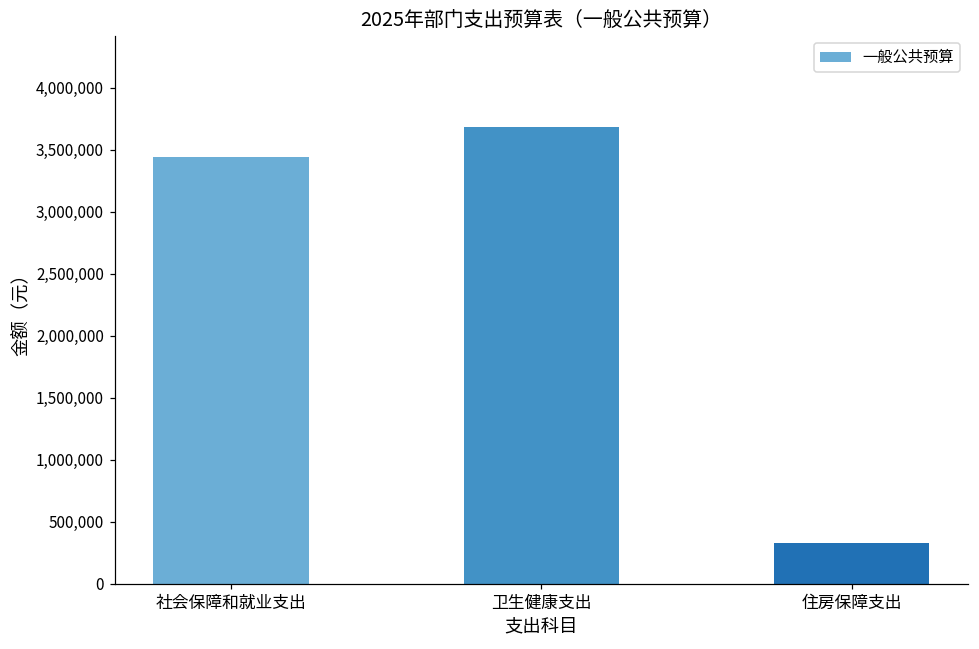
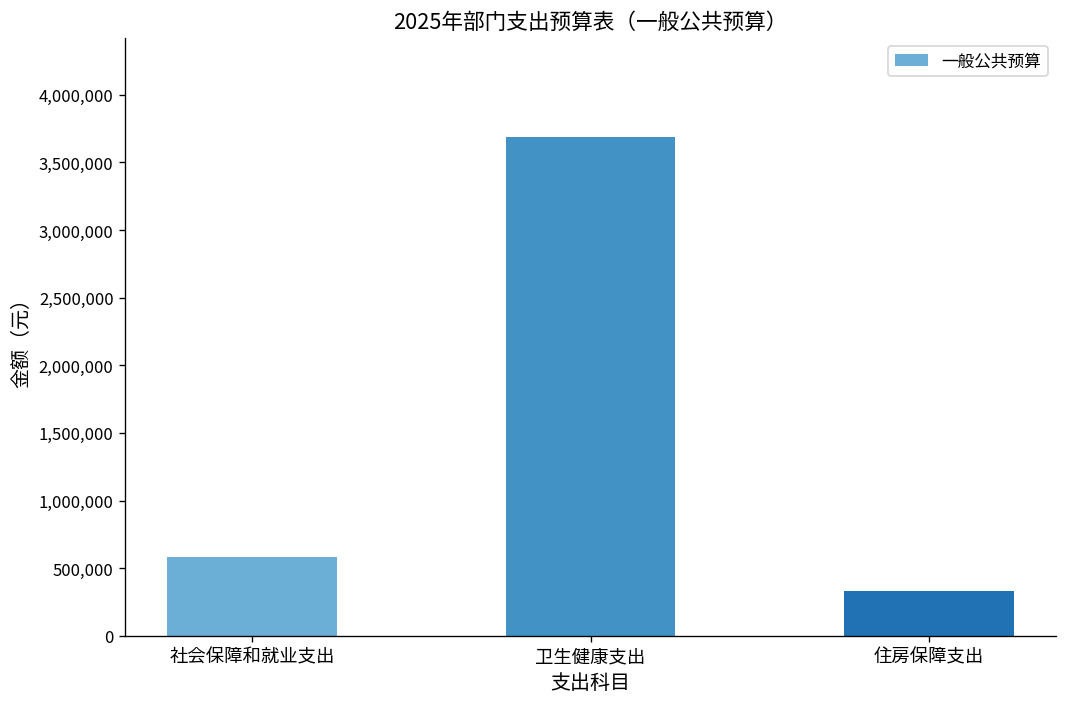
社会保障和就业支出: 3,440,000 -> 590,000
